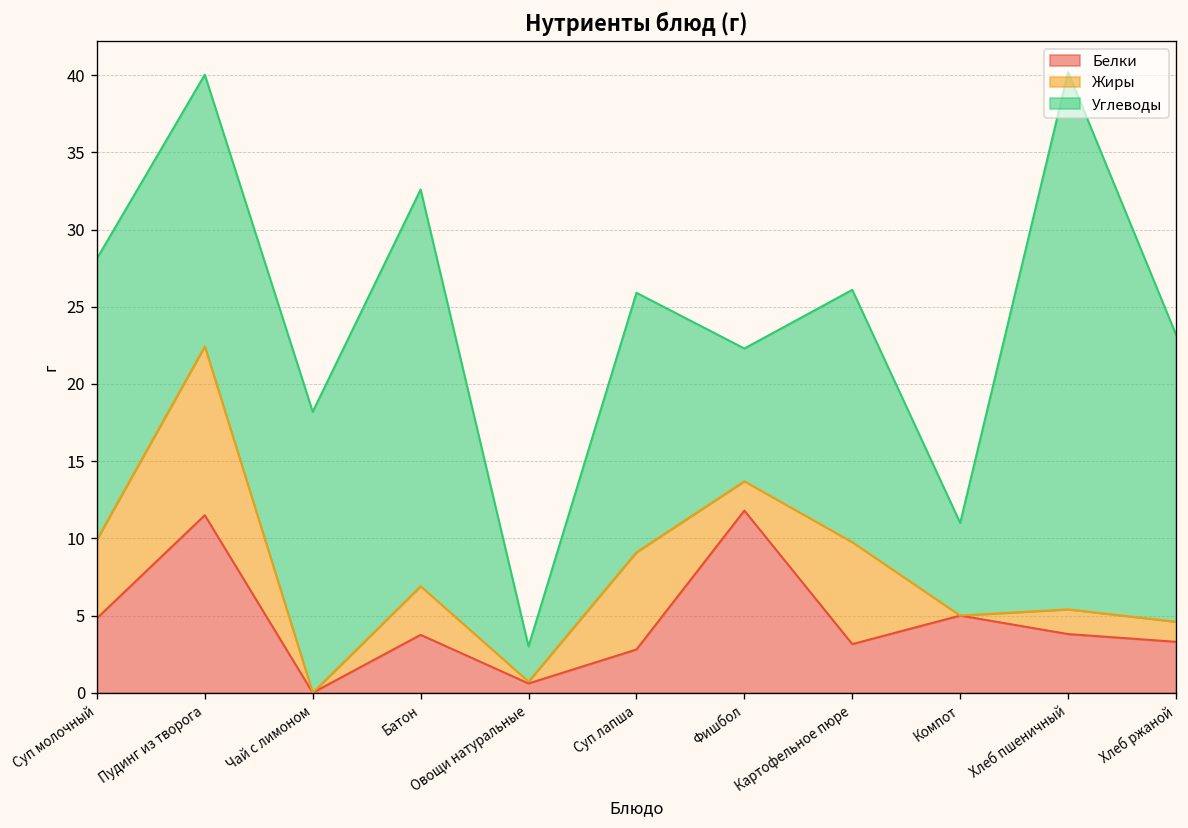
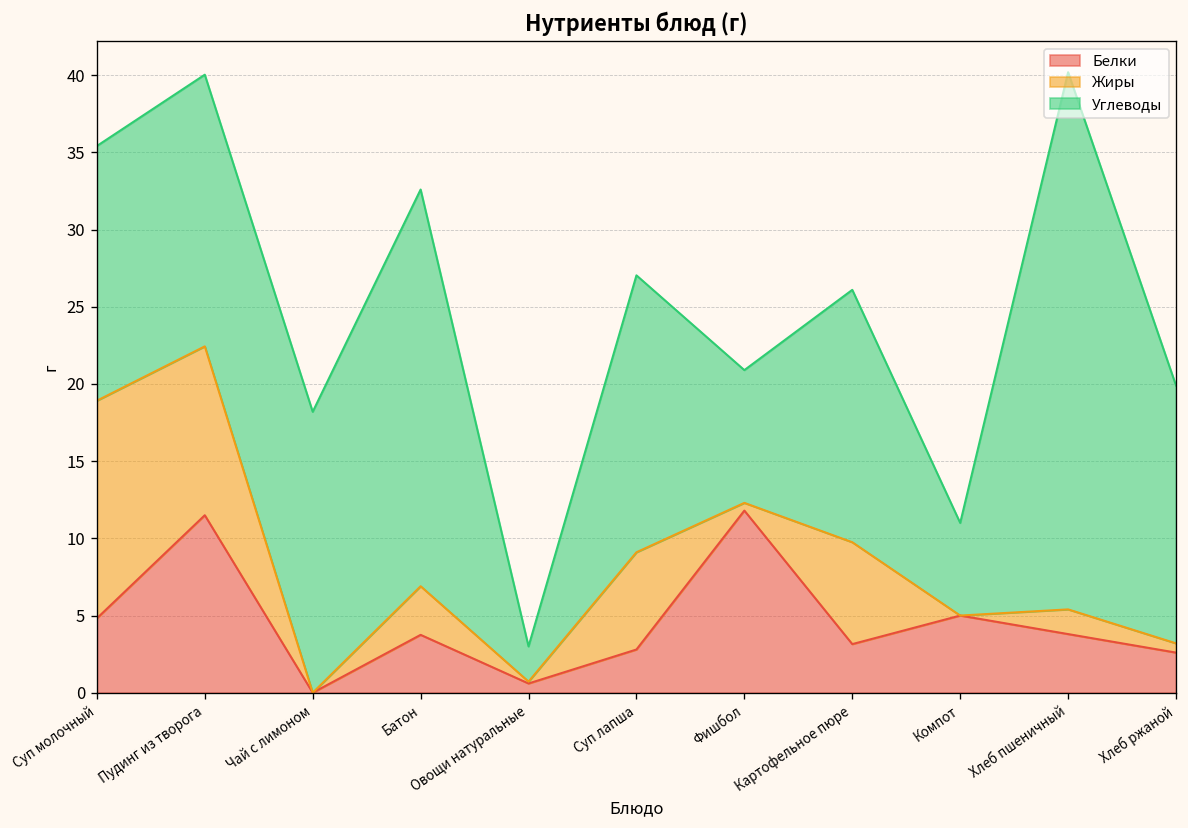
Жиры, Суп молочный: 5.1 -> 14.1
Углеводы, Суп молочный: 18.2 -> 16.5
Углеводы, Суп лапша: 16.8 -> 17.9
Жиры, Фишбол: 1.9 -> 0.5
Белки, Хлеб ржаной: 3.3 -> 2.6
Жиры, Хлеб ржаной: 1.3 -> 0.6
Углеводы, Хлеб ржаной: 18.6 -> 16.7
